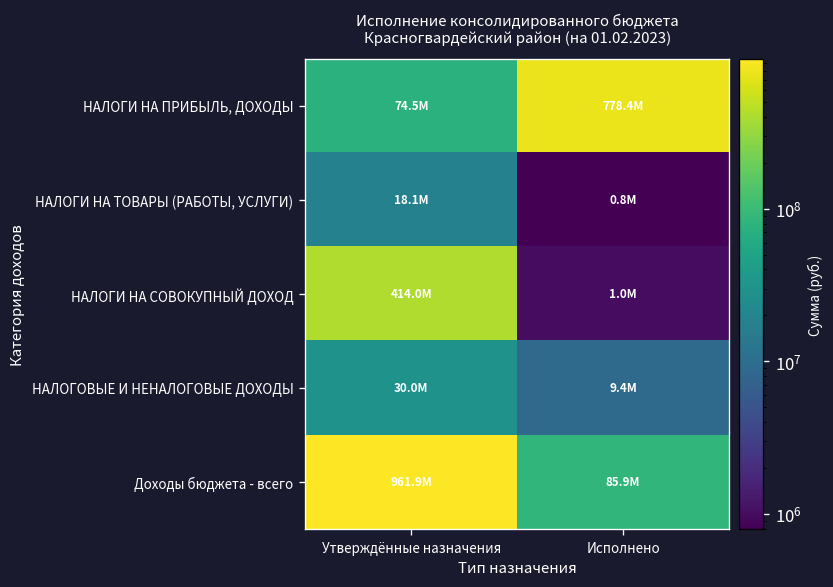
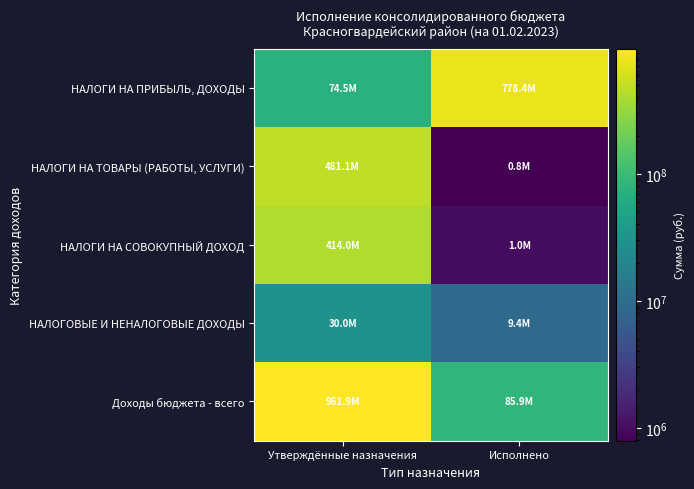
НАЛОГИ НА ТОВАРЫ (РАБОТЫ, УСЛУГИ), Утверждённые назначения: 18.1M -> 481.1M
